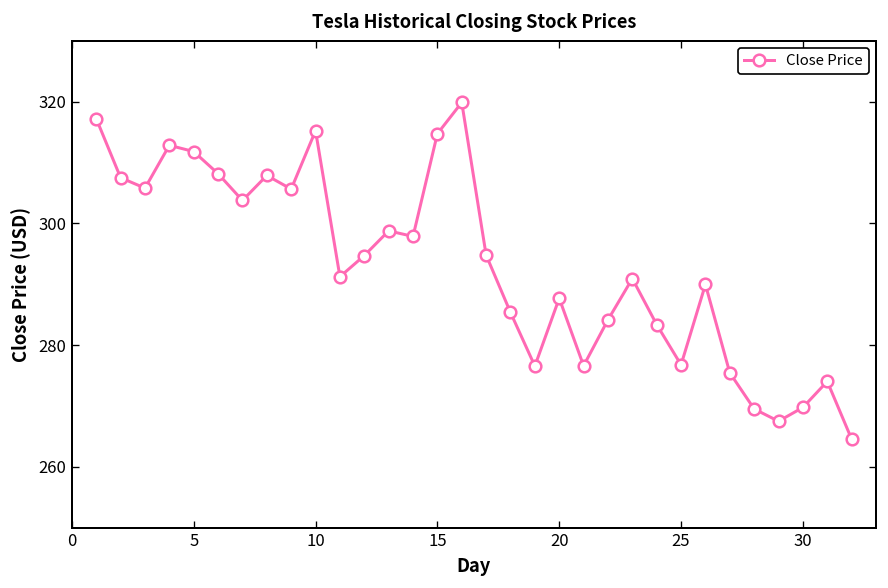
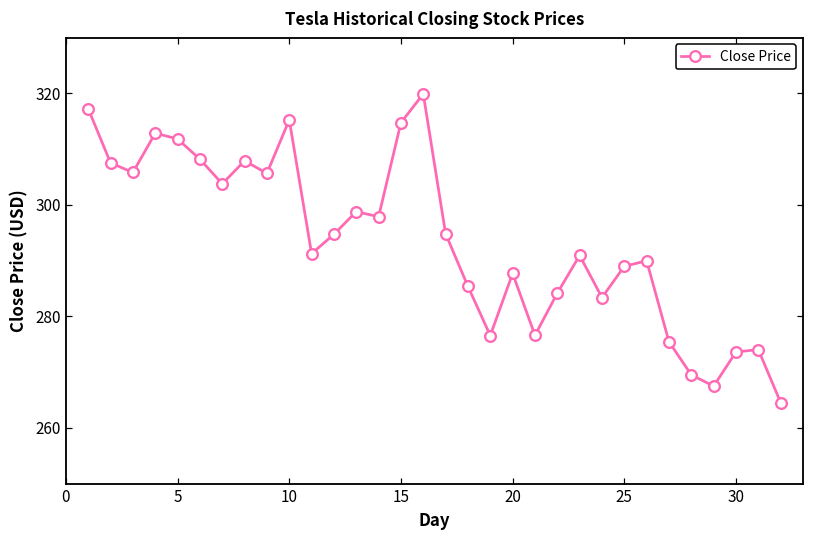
25: 277 -> 289
30: 270 -> 274
